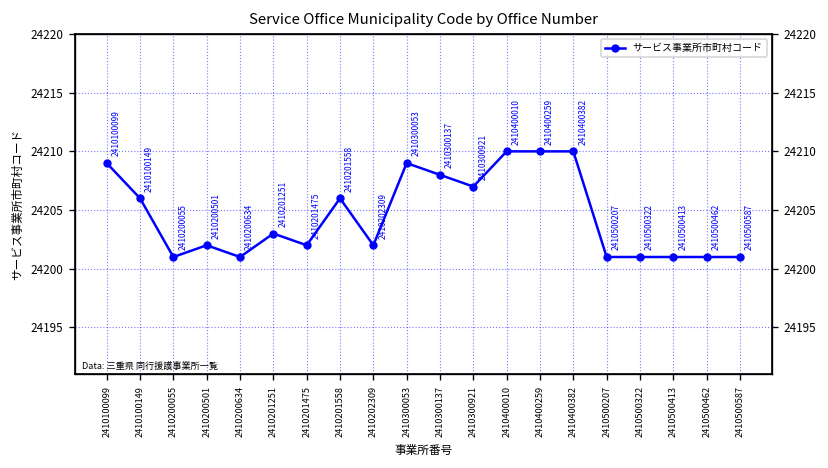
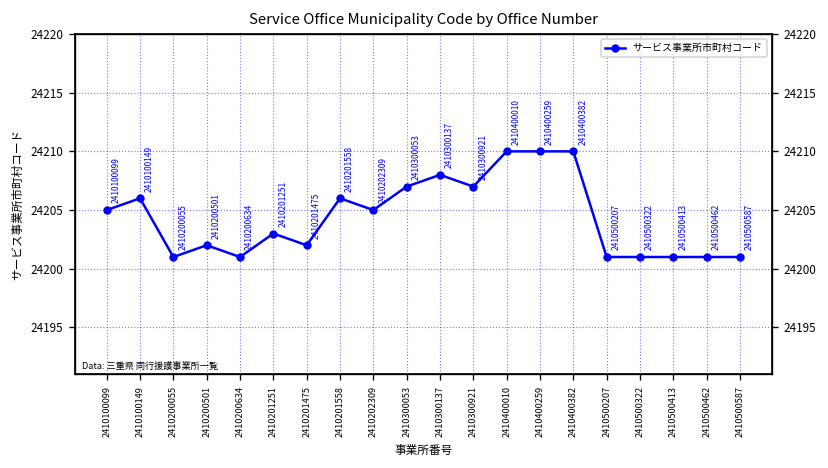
2410100099: 24209 -> 24205
2410202309: 24202 -> 24205
2410300053: 24209 -> 24207
